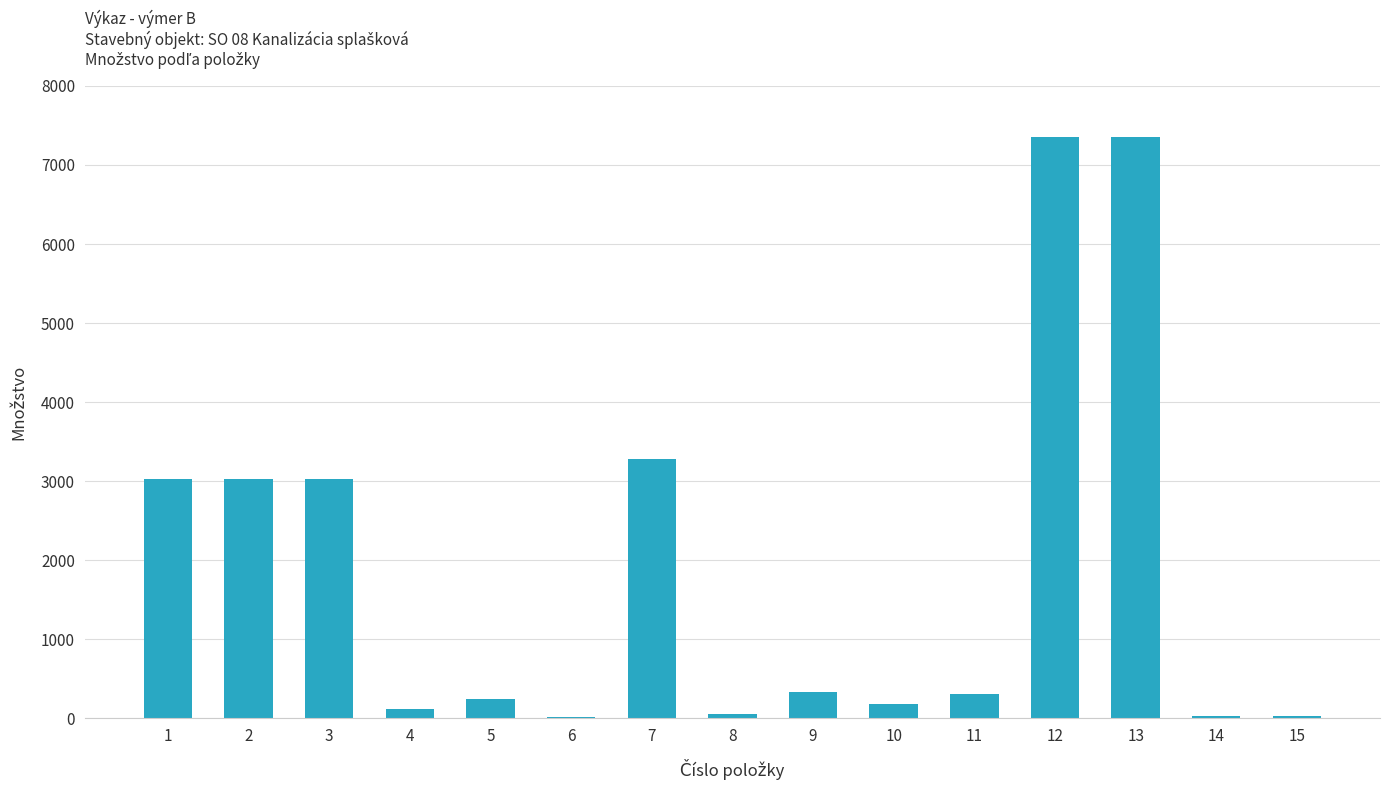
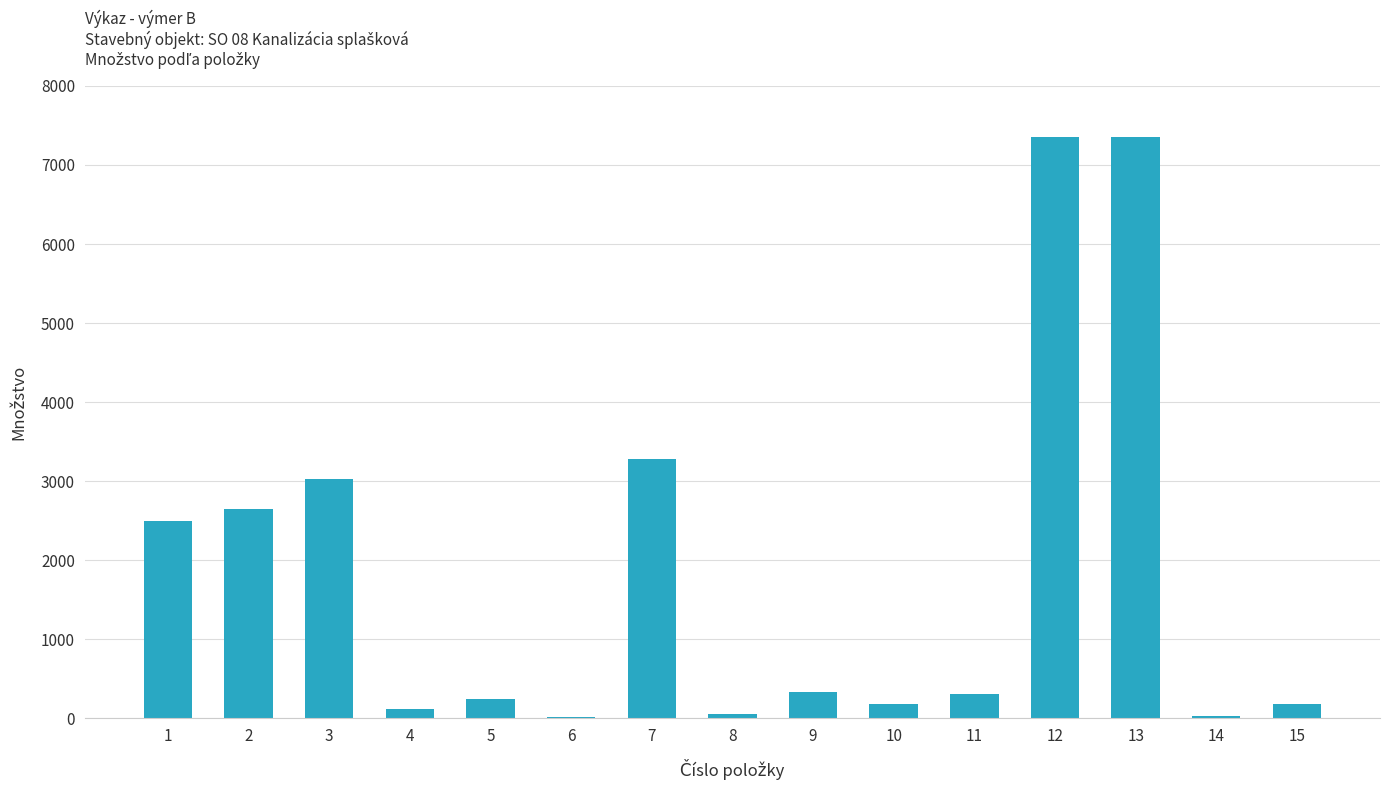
1: 3000 -> 2500
2: 3000 -> 2600
15: 0 -> 200
